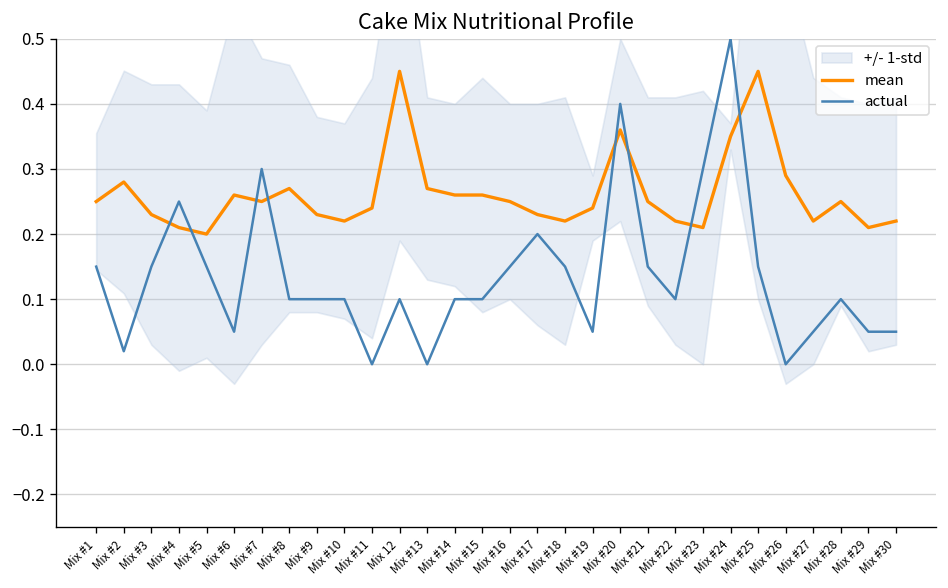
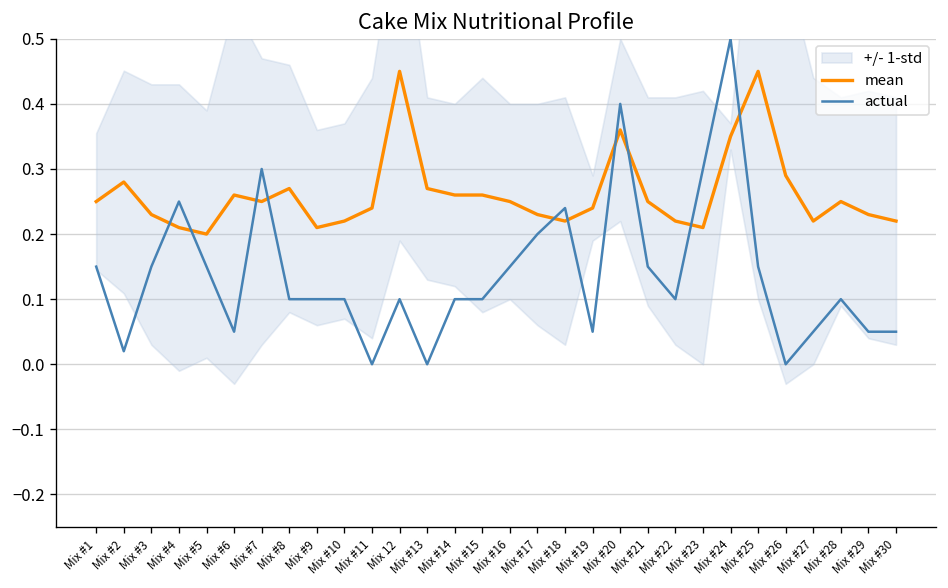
mean, Mix #9: 0.23 -> 0.21
actual, Mix #18: 0.15 -> 0.24
mean, Mix #29: 0.21 -> 0.23
